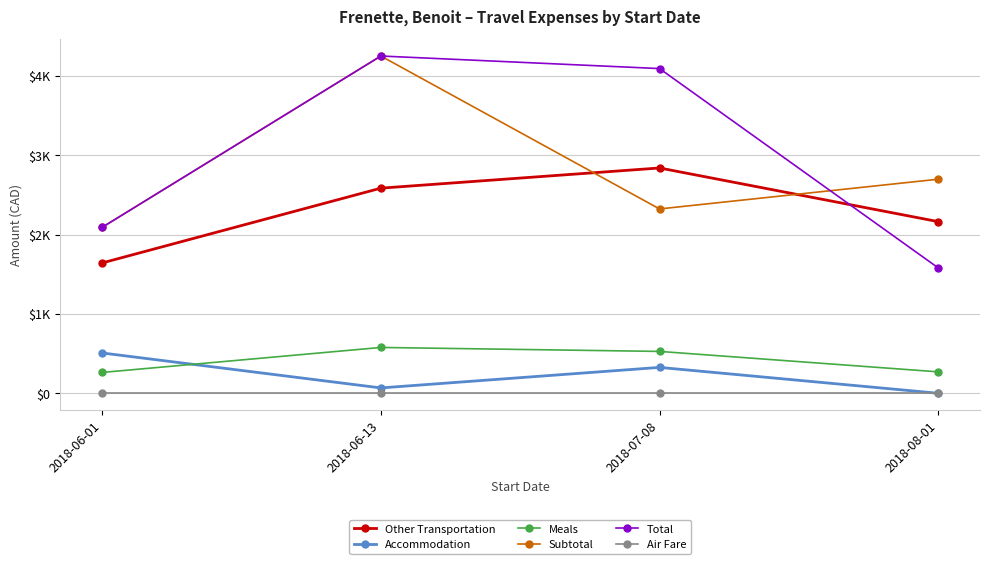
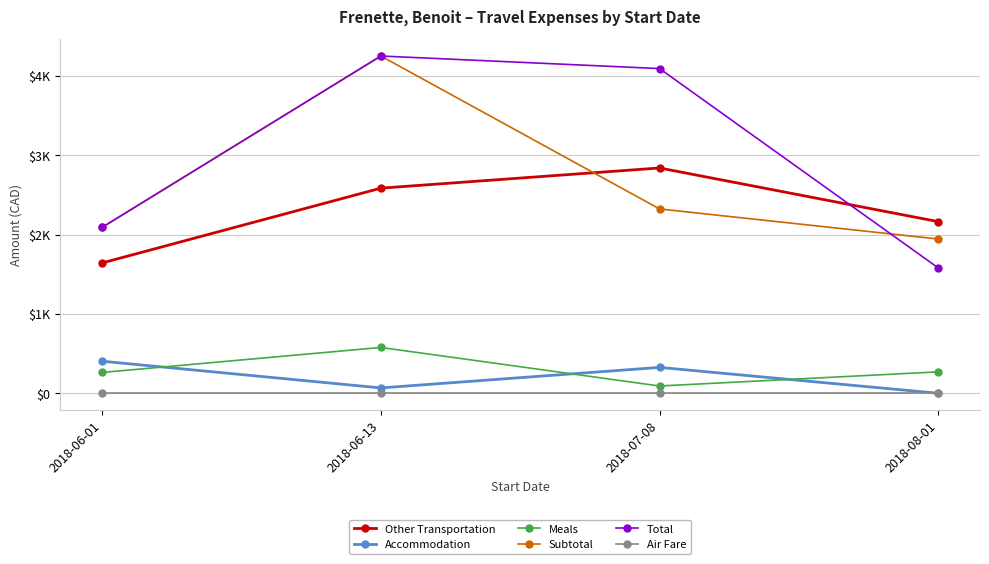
Accommodation, 2018-06-01: $500 -> $400
Meals, 2018-07-08: $500 -> $100
Subtotal, 2018-08-01: $2700 -> $1900
